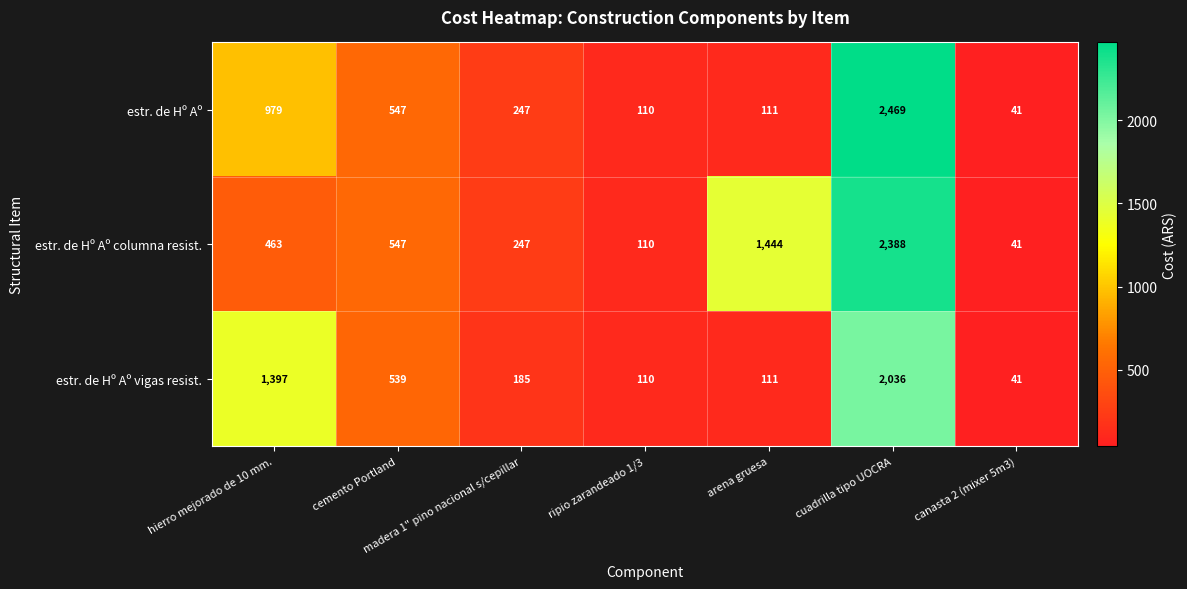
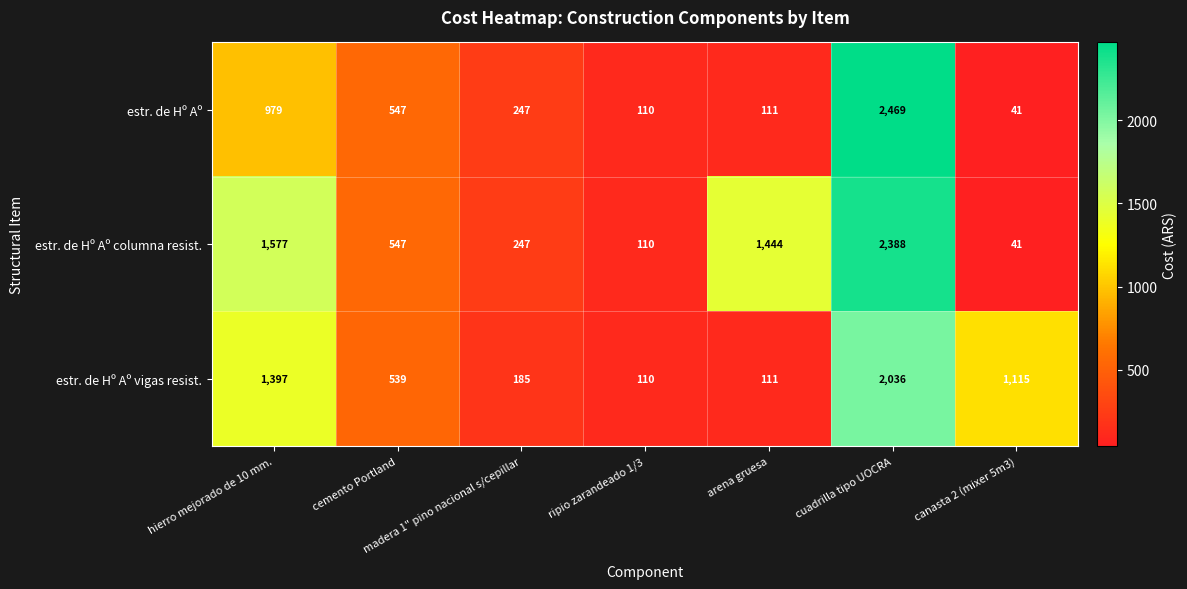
estr. de Hº Aº columna resist., hierro mejorado de 10 mm.: 463 -> 1,577
estr. de Hº Aº vigas resist., canasta 2 (mixer 5m3): 41 -> 1,115
